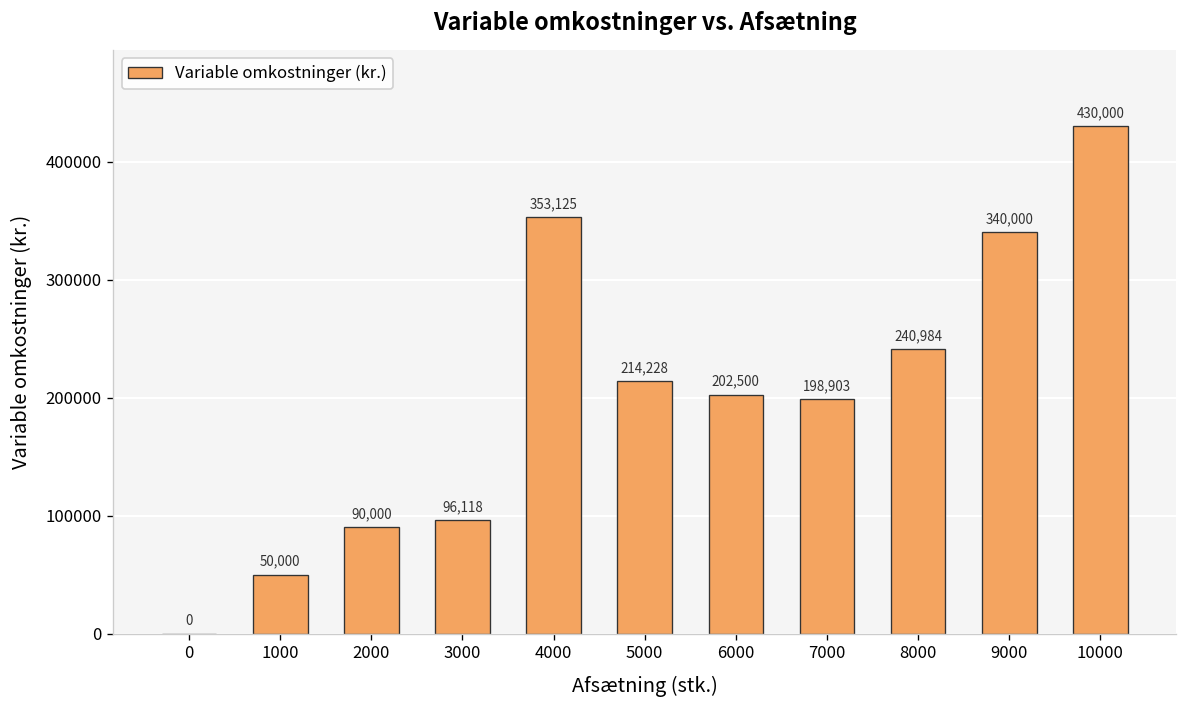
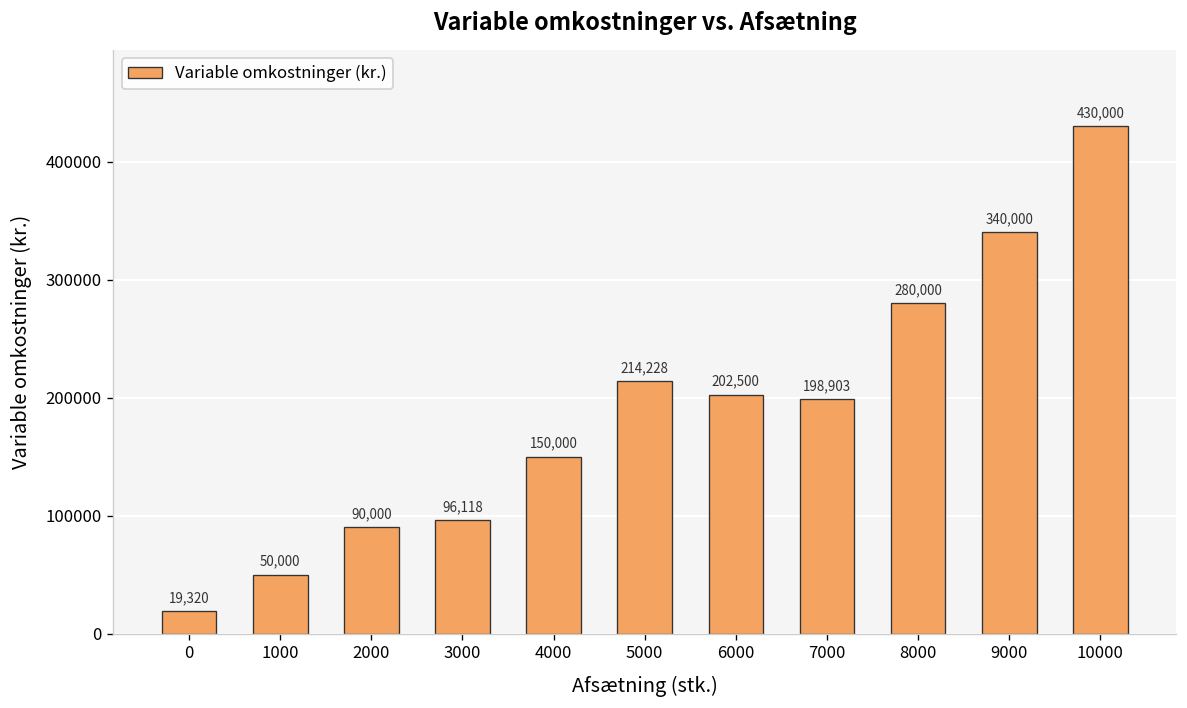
0: 0 -> 19,320
4000: 353,125 -> 150,000
8000: 240,984 -> 280,000
